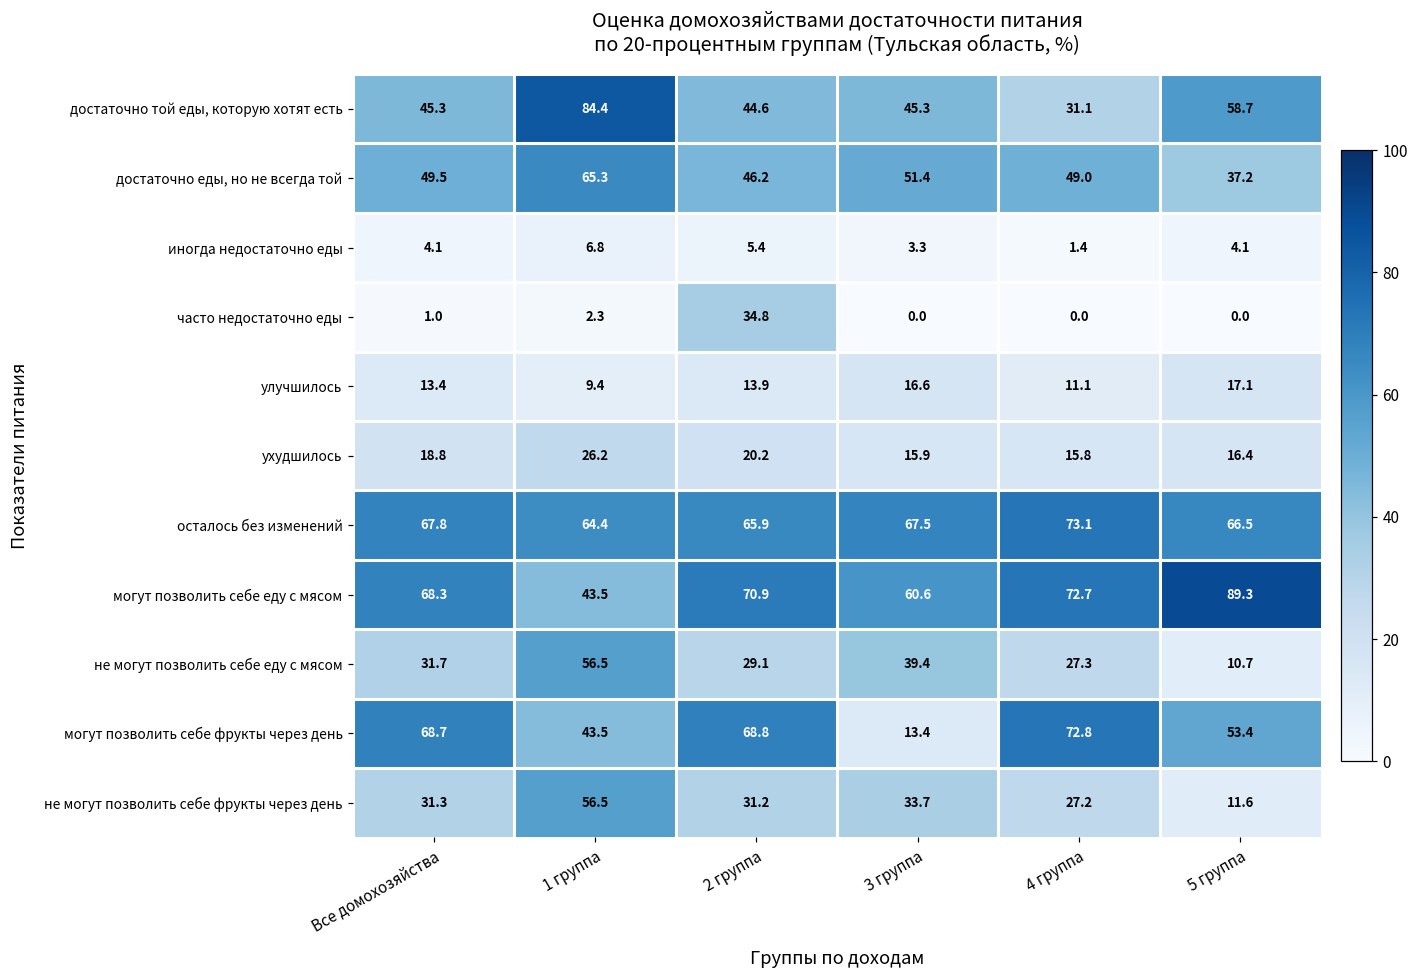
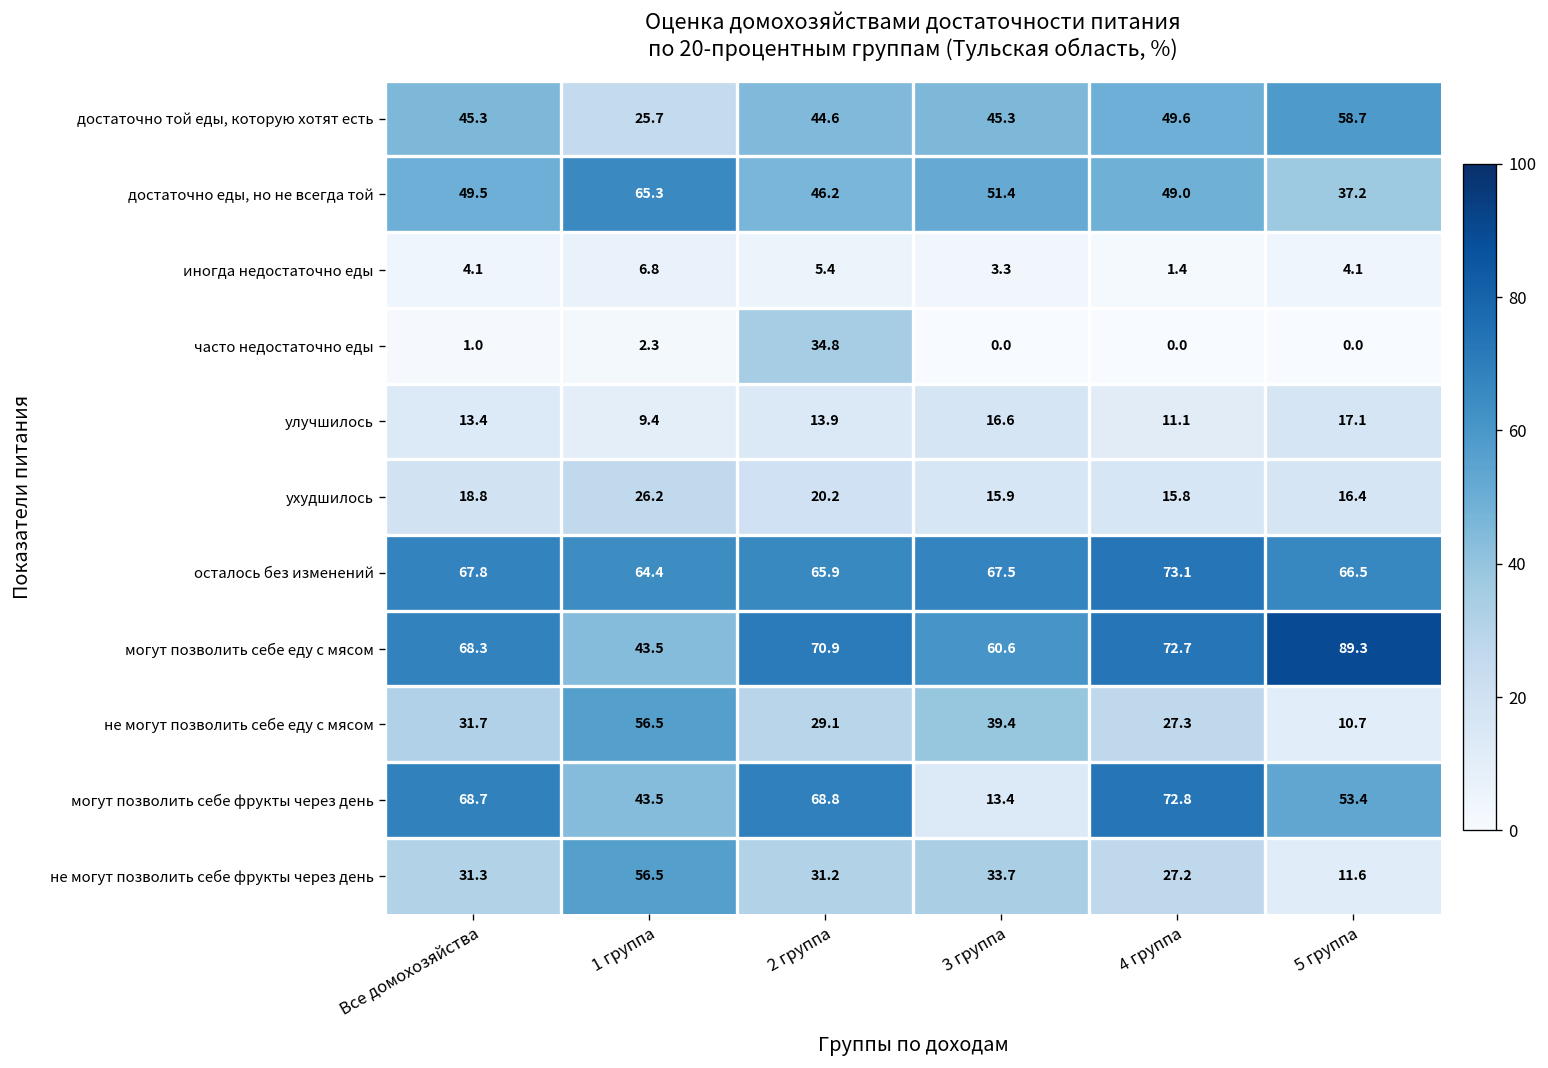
достаточно той еды, которую хотят есть, 1 группа: 84.4 -> 25.7
достаточно той еды, которую хотят есть, 4 группа: 31.1 -> 49.6
